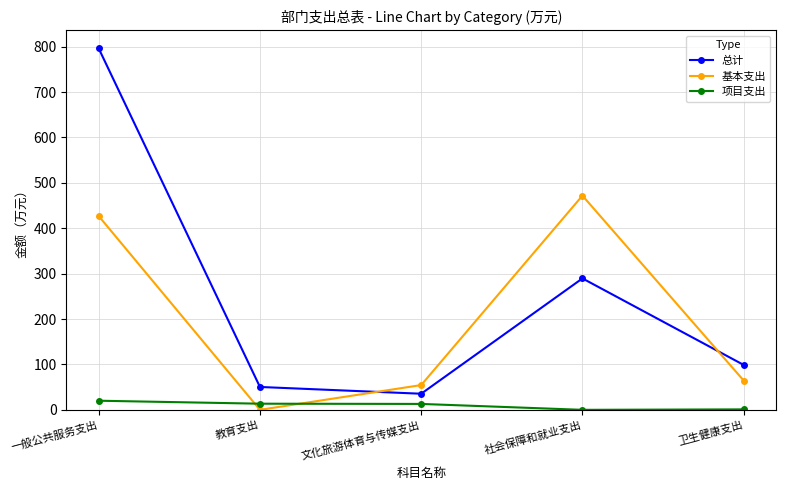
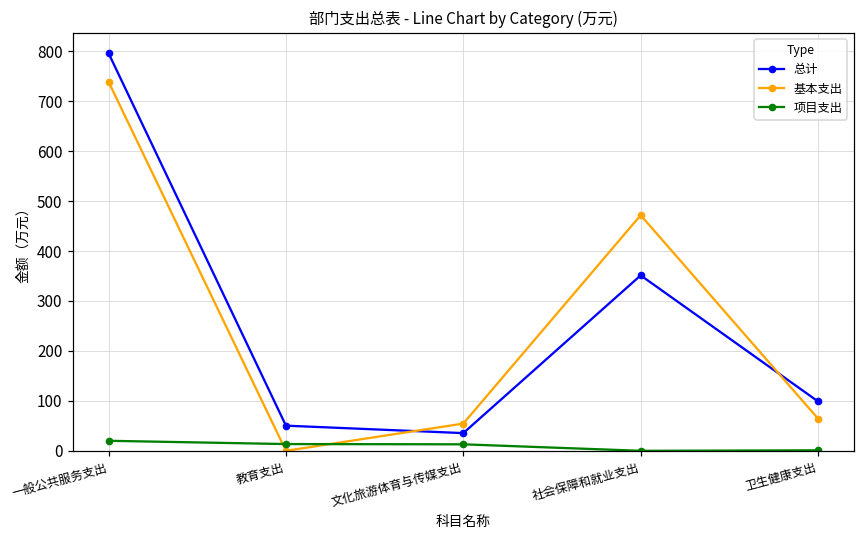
基本支出, 一般公共服务支出: 430 -> 740
总计, 社会保障和就业支出: 290 -> 350
